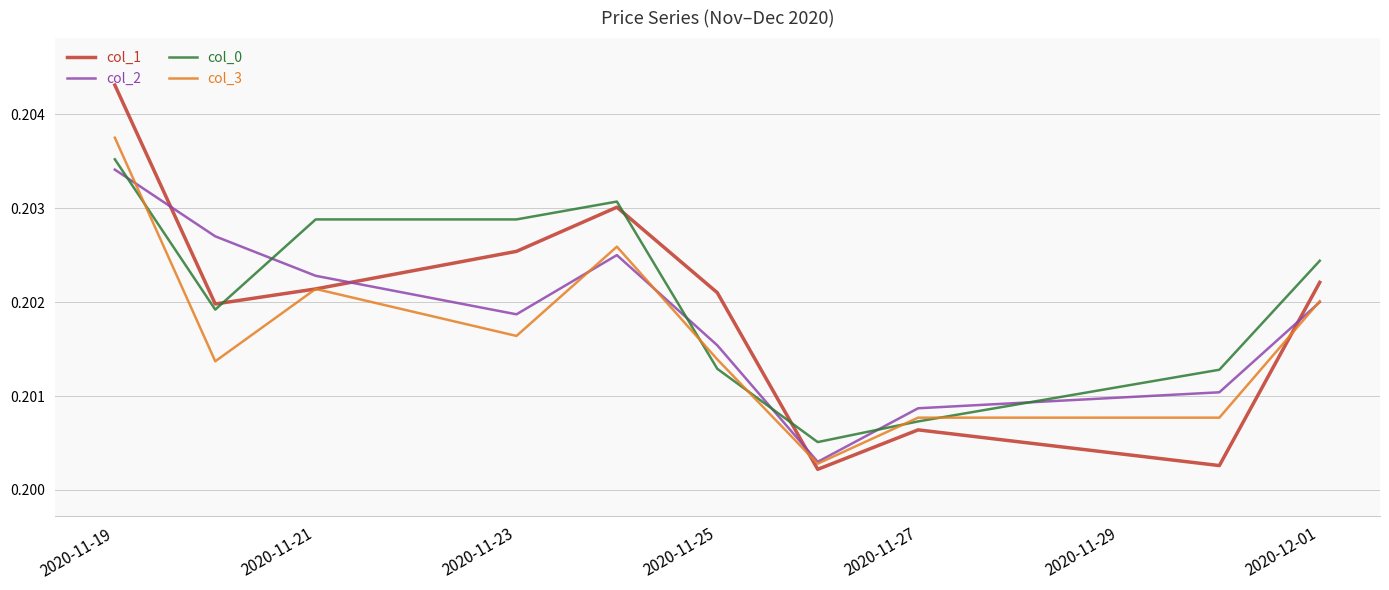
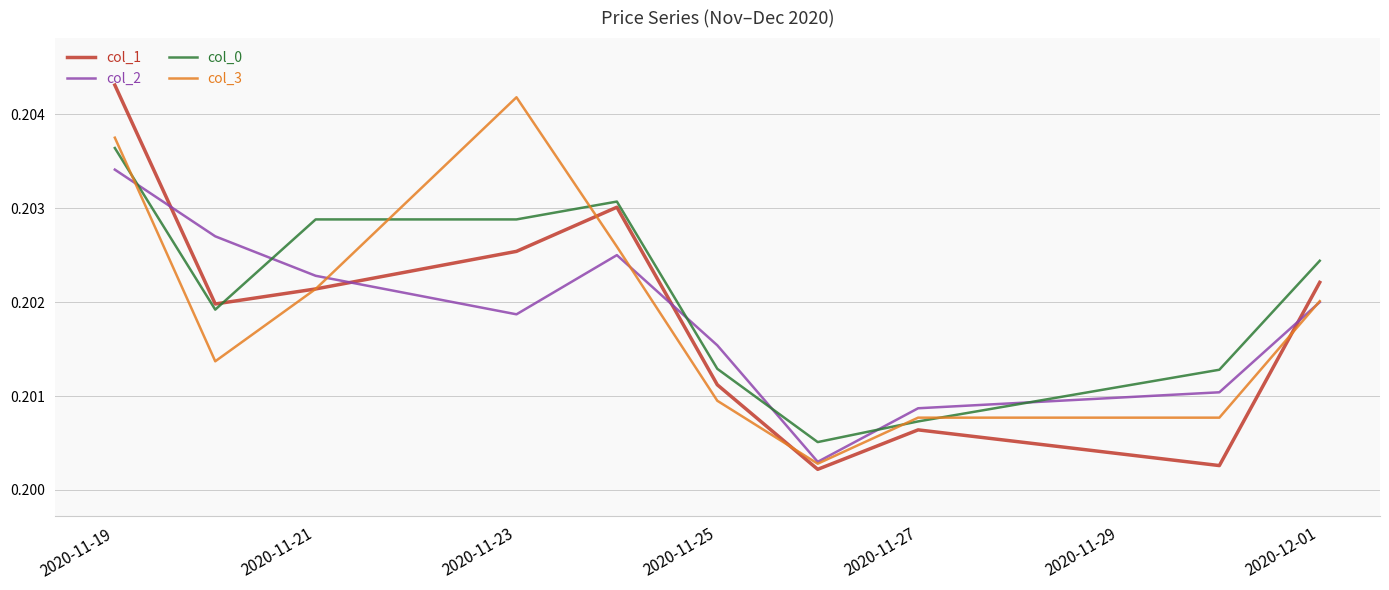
col_0, 2020-11-19: 0.2035 -> 0.2036
col_3, 2020-11-23: 0.2016 -> 0.2042
col_1, 2020-11-25: 0.2021 -> 0.2011
col_3, 2020-11-25: 0.2014 -> 0.2010
